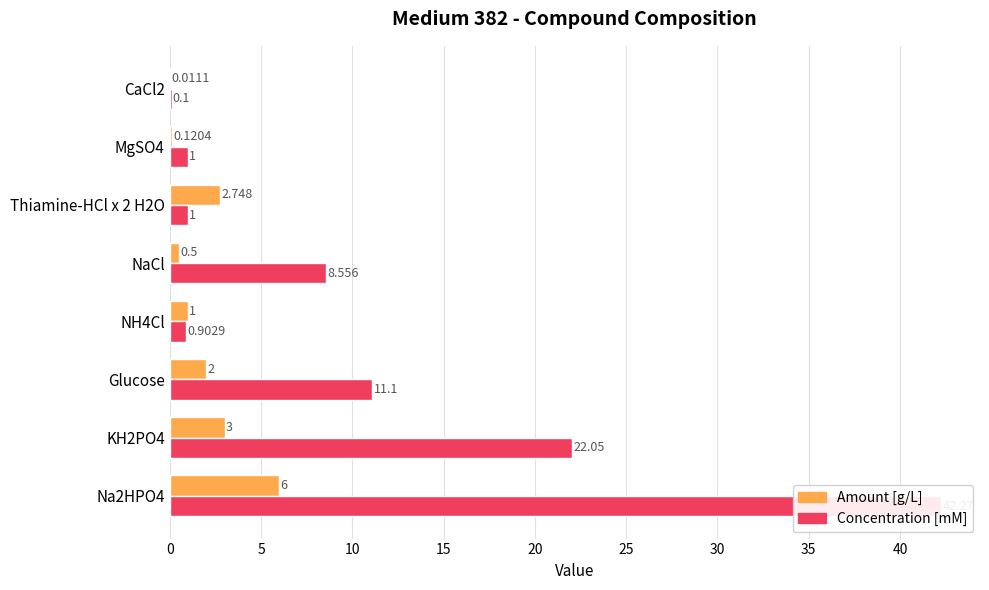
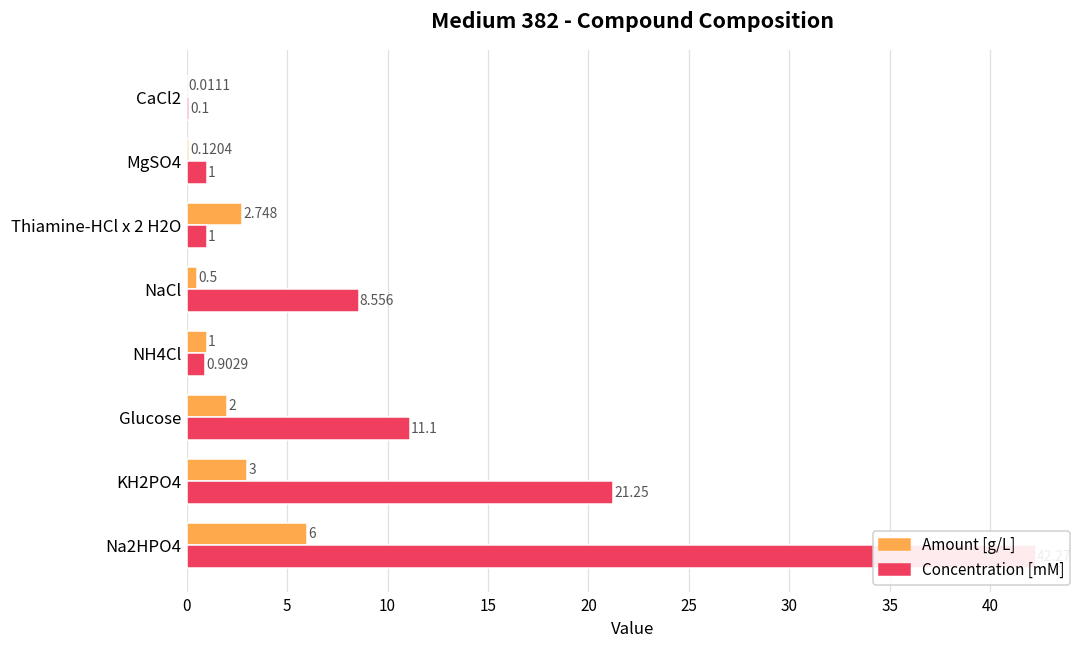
Concentration [mM], KH2PO4: 22.05 -> 21.25
